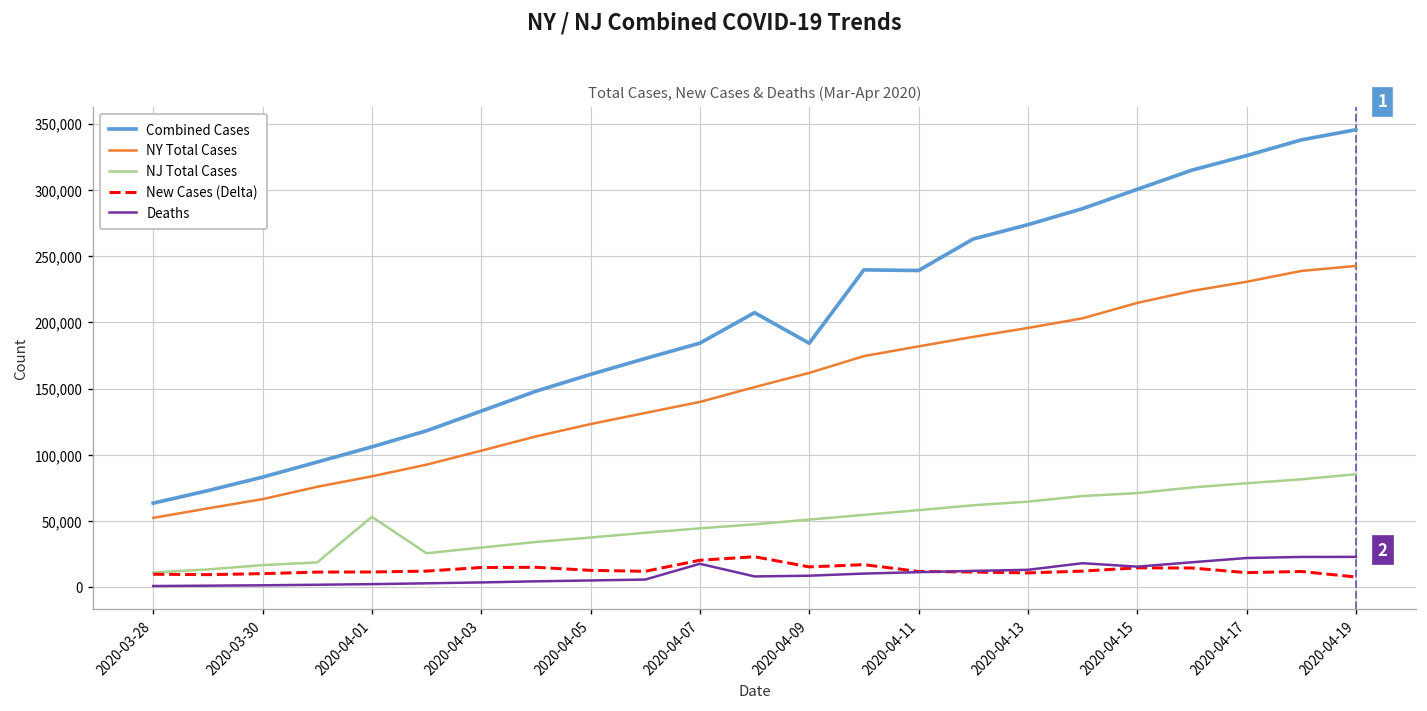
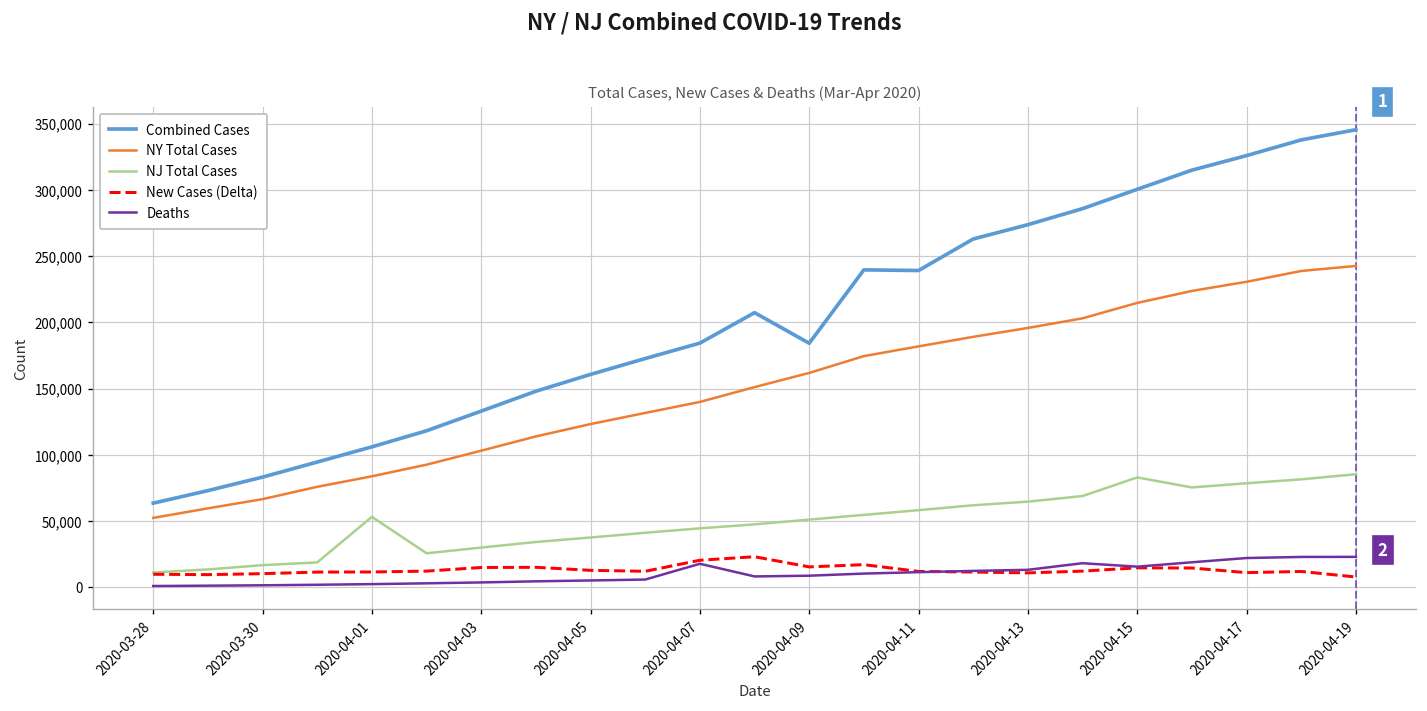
NJ Total Cases, 2020-04-15: 71,000 -> 83,000
